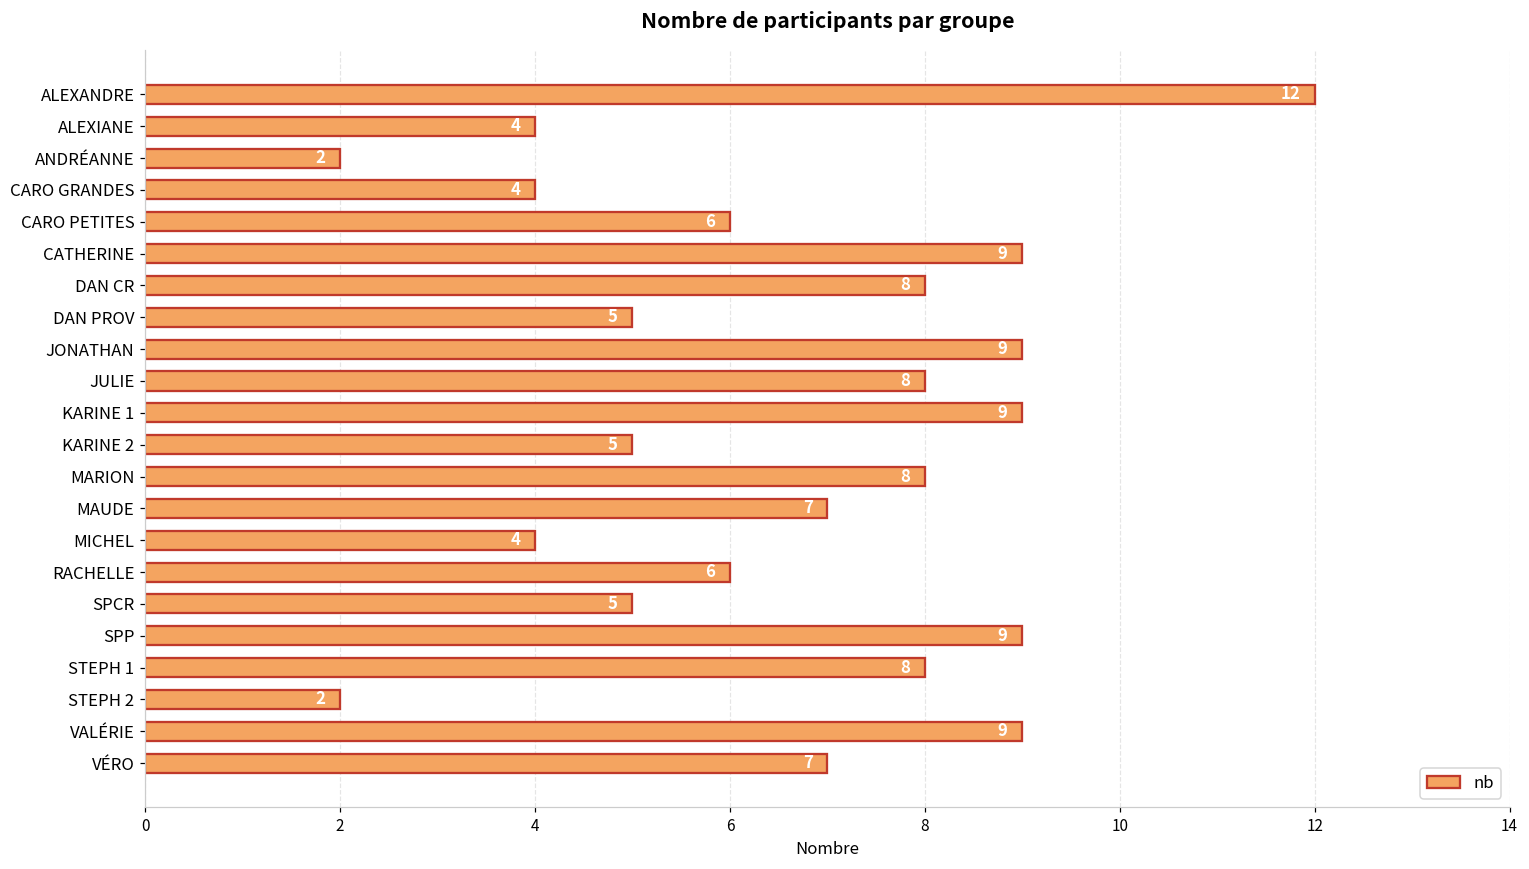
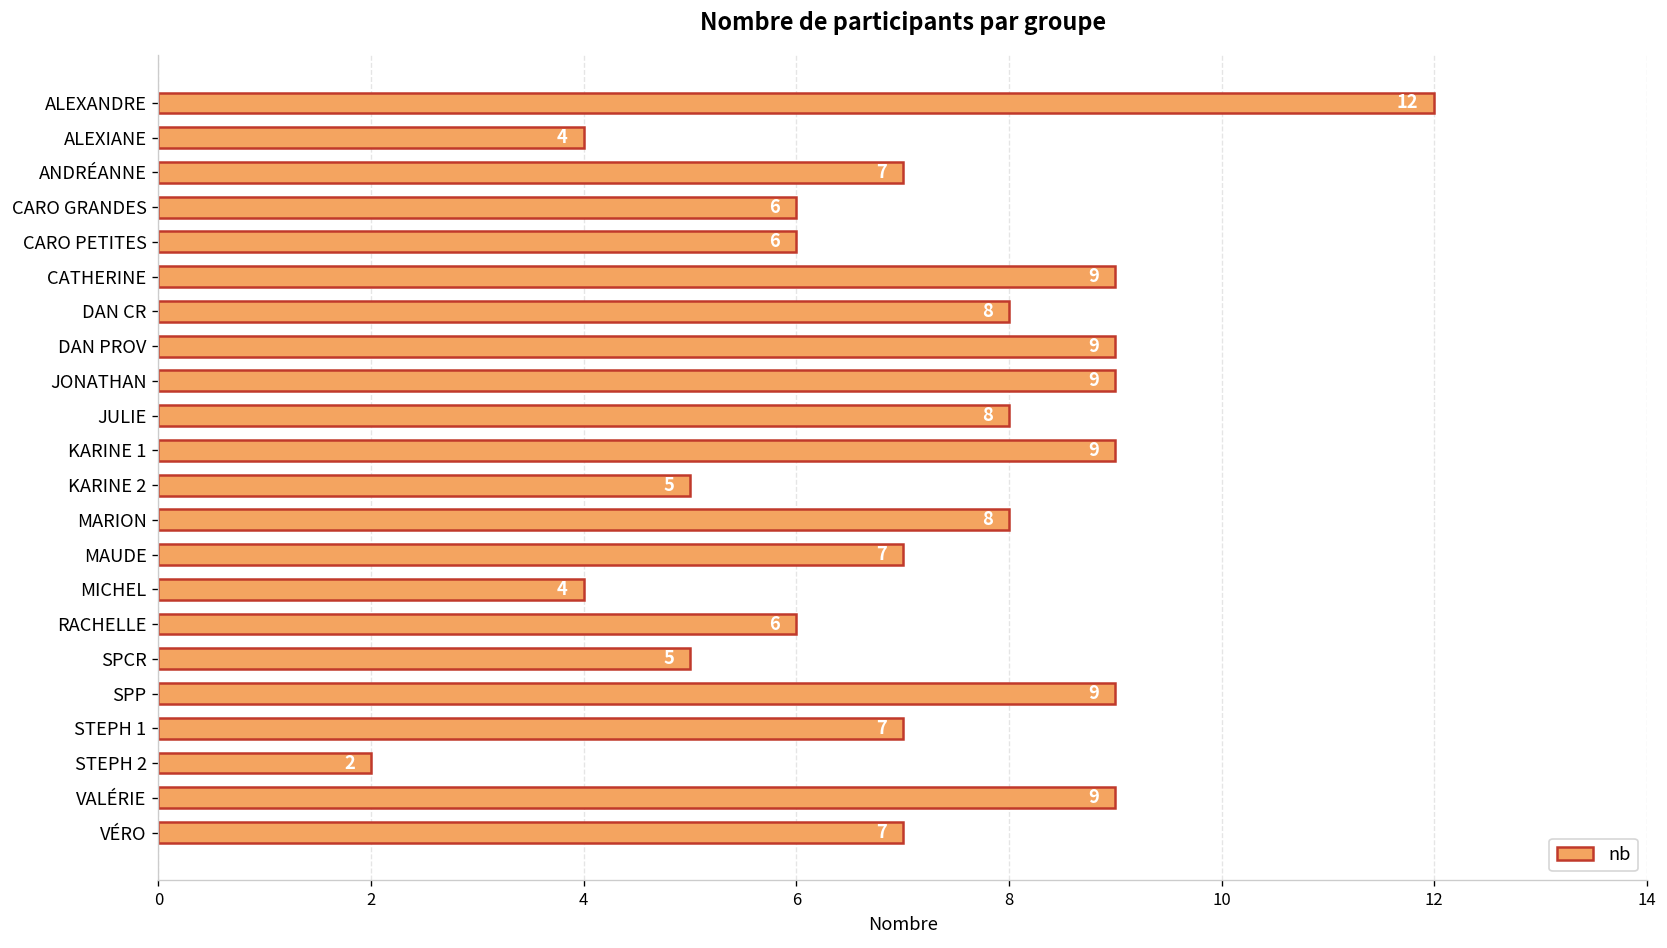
ANDRÉANNE: 2 -> 7
CARO GRANDES: 4 -> 6
DAN PROV: 5 -> 9
STEPH 1: 8 -> 7
